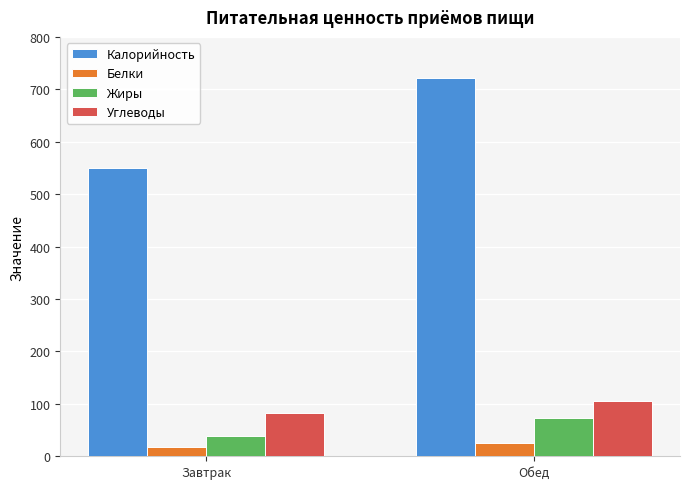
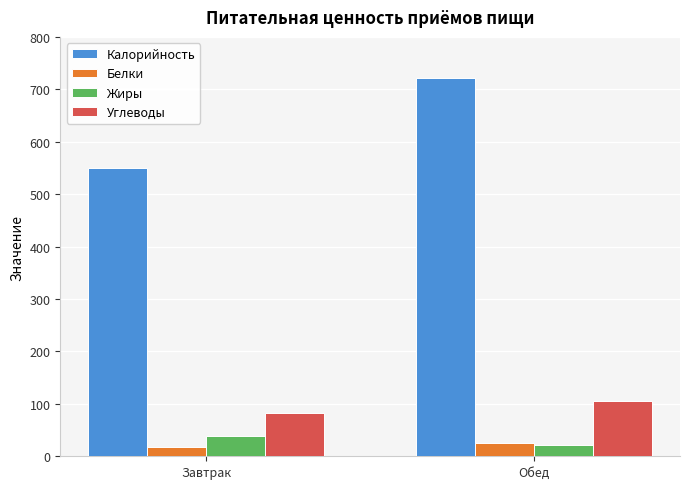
Жиры, Обед: 70 -> 20
